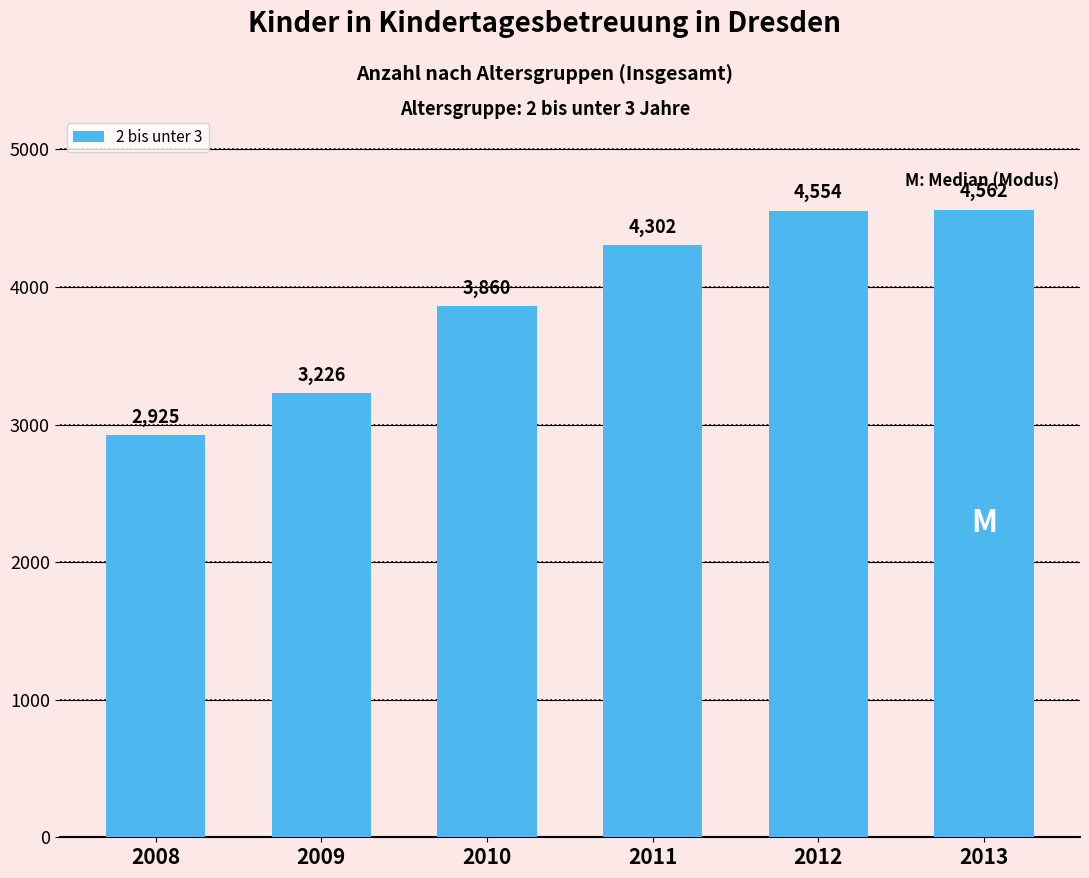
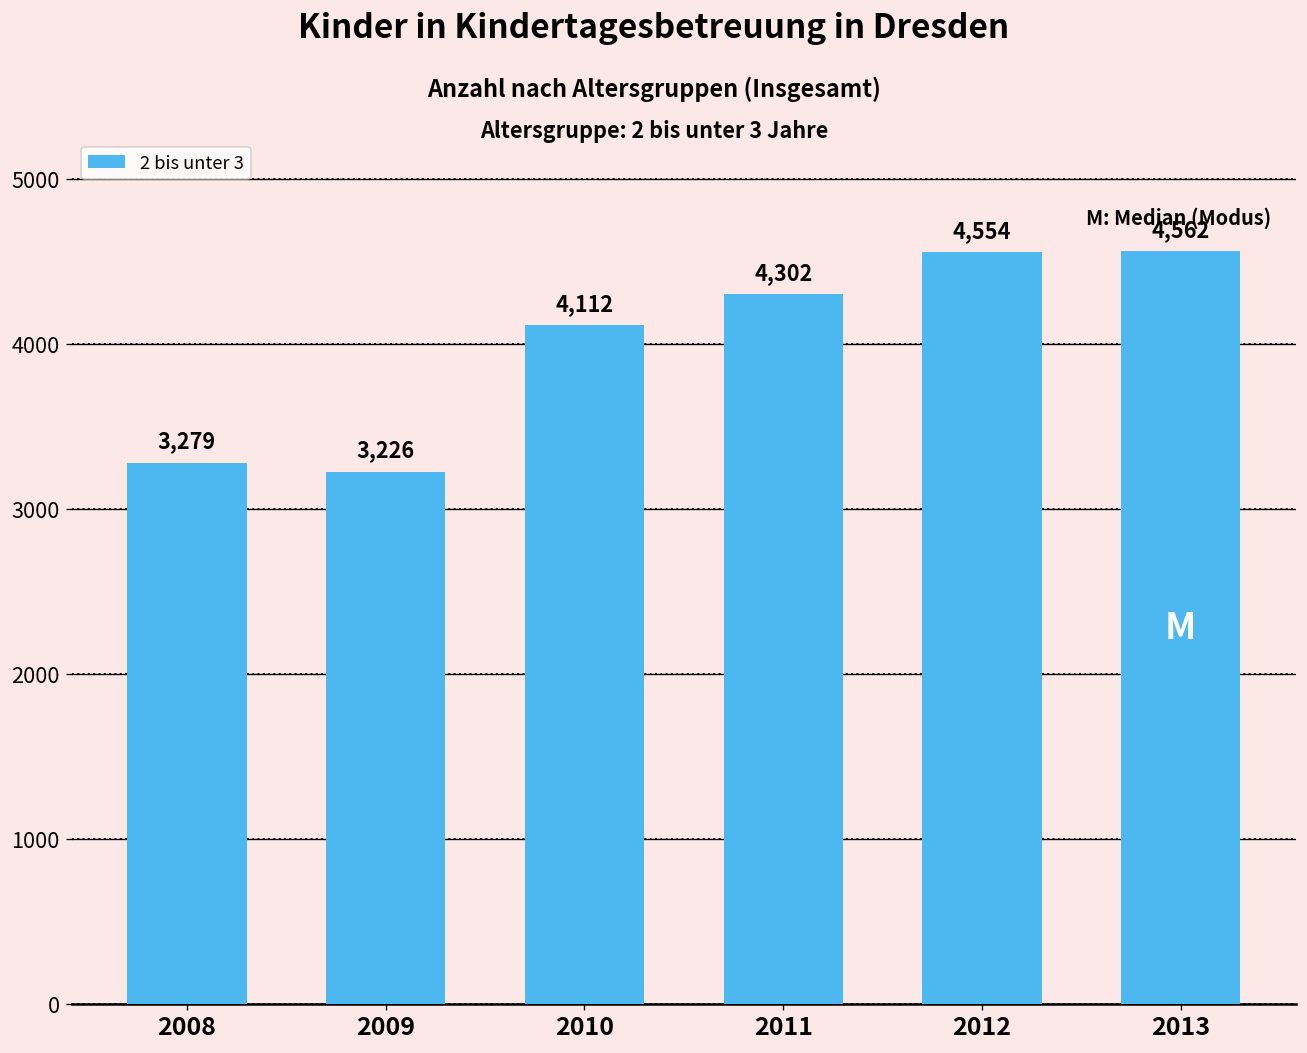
2008: 2,925 -> 3,279
2010: 3,860 -> 4,112
